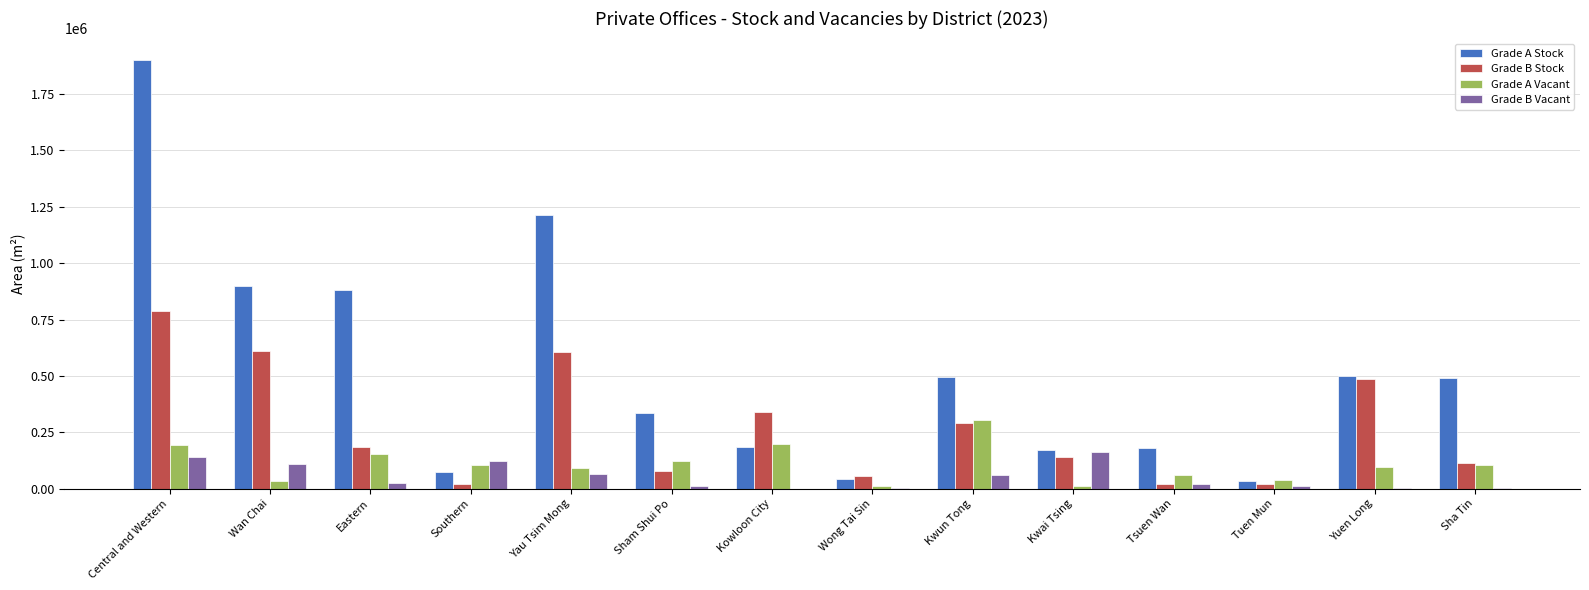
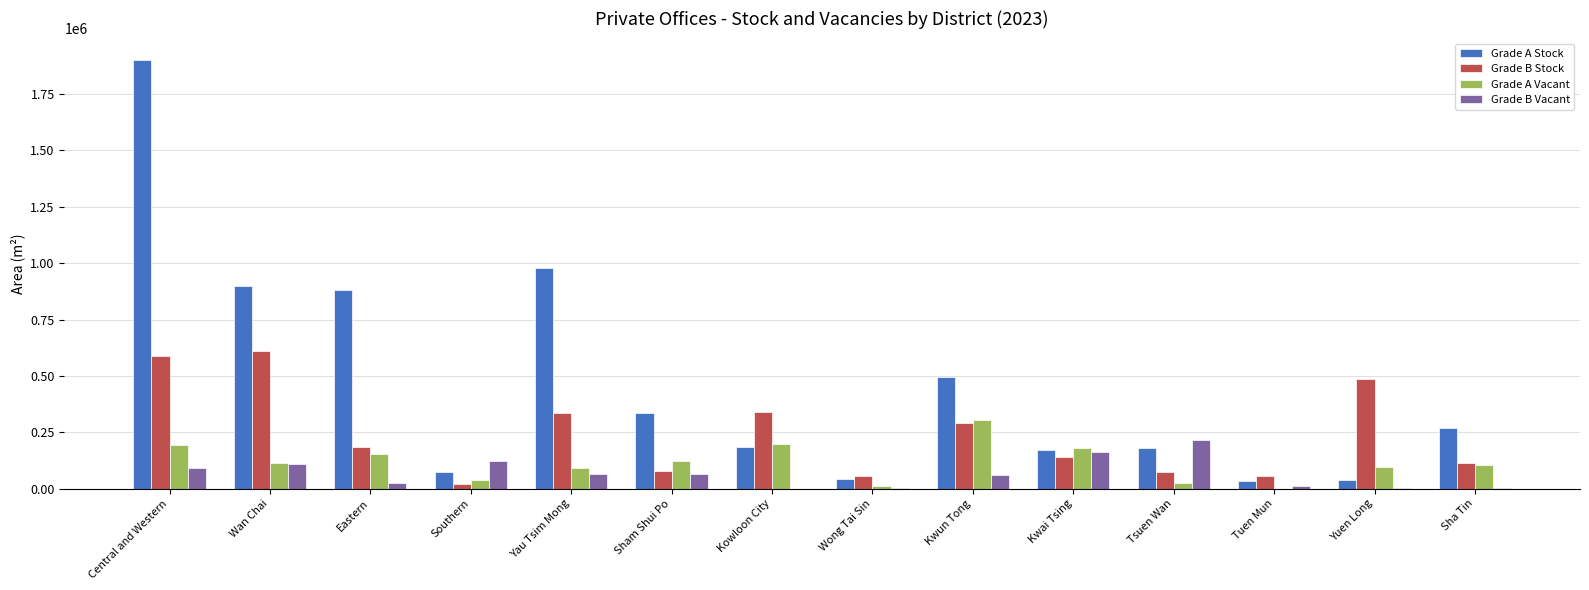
Grade B Stock, Central and Western: 790000 -> 590000
Grade B Vacant, Central and Western: 140000 -> 90000
Grade A Vacant, Wan Chai: 30000 -> 120000
Grade A Vacant, Southern: 110000 -> 40000
Grade A Stock, Yau Tsim Mong: 1210000 -> 980000
Grade B Stock, Yau Tsim Mong: 610000 -> 340000
Grade B Vacant, Sham Shui Po: 10000 -> 70000
Grade A Vacant, Kwai Tsing: 10000 -> 180000
Grade B Stock, Tsuen Wan: 20000 -> 80000
Grade A Vacant, Tsuen Wan: 60000 -> 30000
Grade B Vacant, Tsuen Wan: 20000 -> 210000
Grade B Stock, Tuen Mun: 20000 -> 60000
Grade A Vacant, Tuen Mun: 40000 -> 0
Grade A Stock, Yuen Long: 500000 -> 40000
Grade A Stock, Sha Tin: 490000 -> 270000
